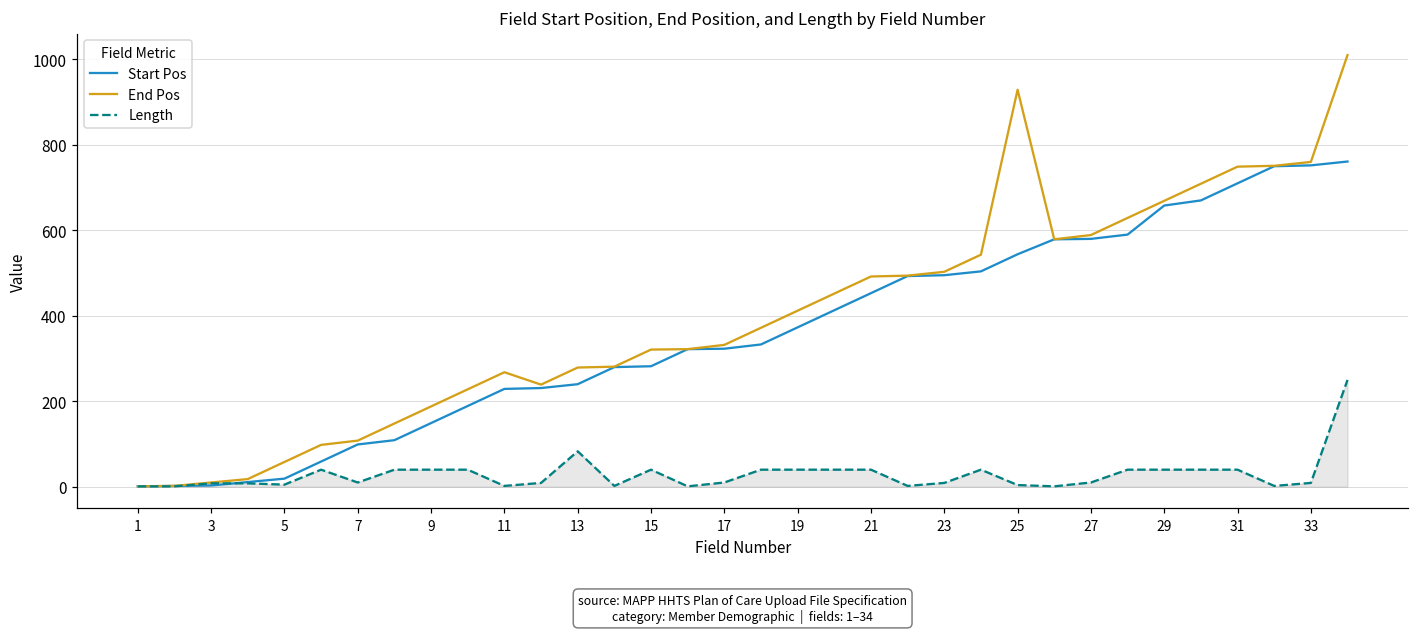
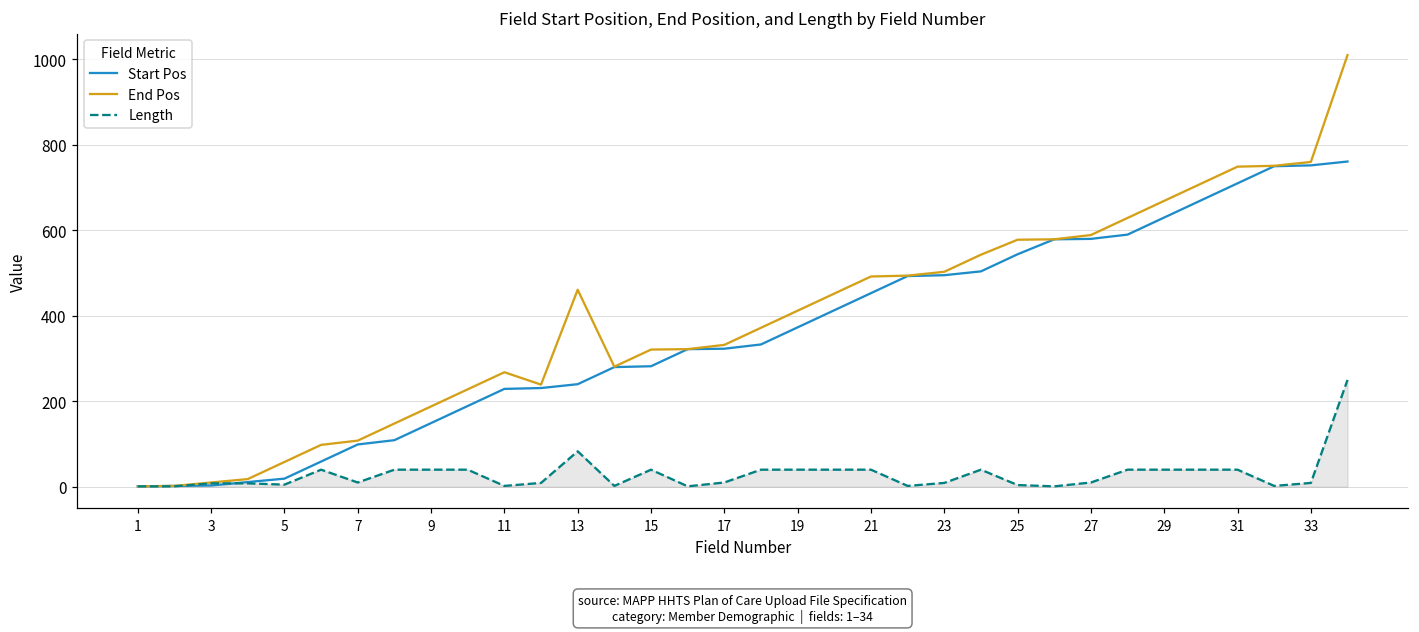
End Pos, 13: 280 -> 460
End Pos, 25: 930 -> 580
Start Pos, 29: 660 -> 630
